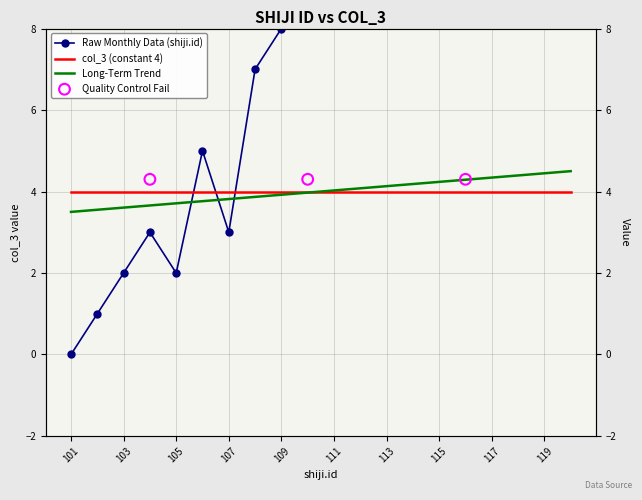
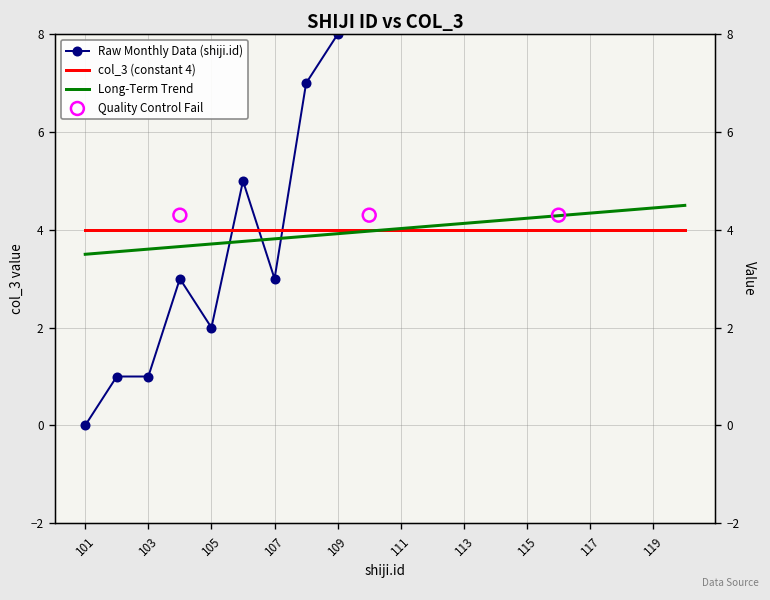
Raw Monthly Data (shiji.id), 103: 2.0 -> 1.0
